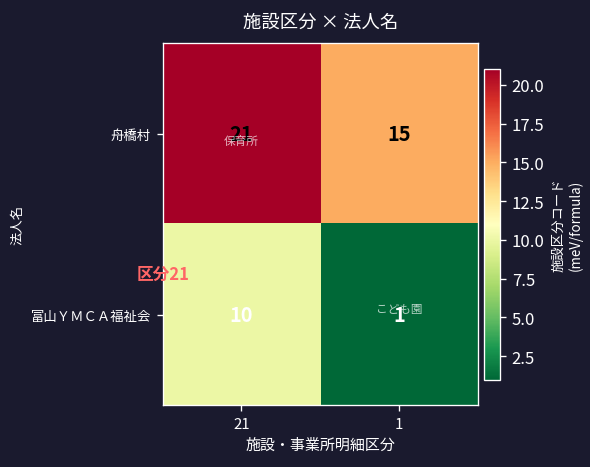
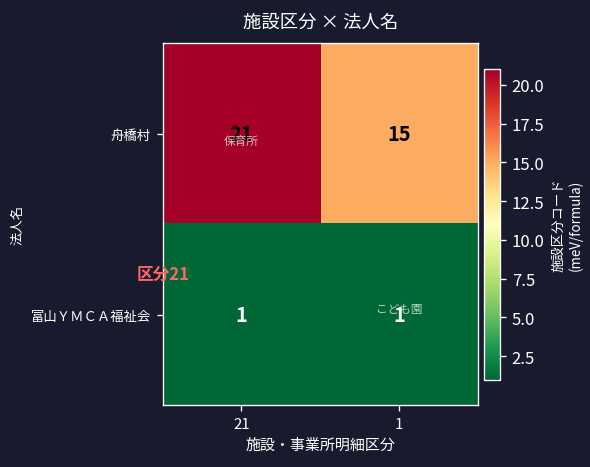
富山ＹＭＣＡ福祉会, 21: 10 -> 1
